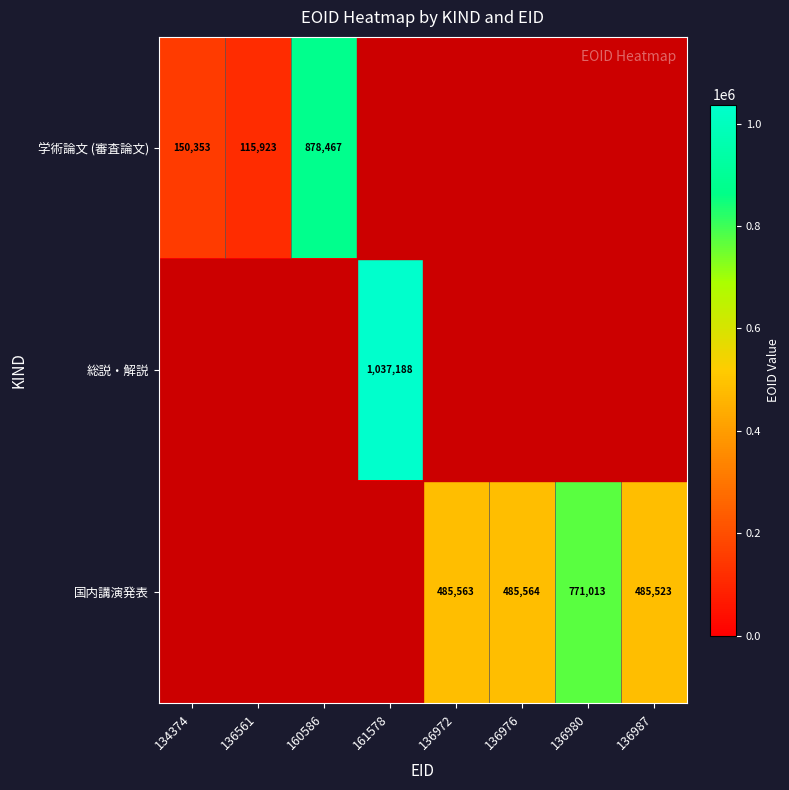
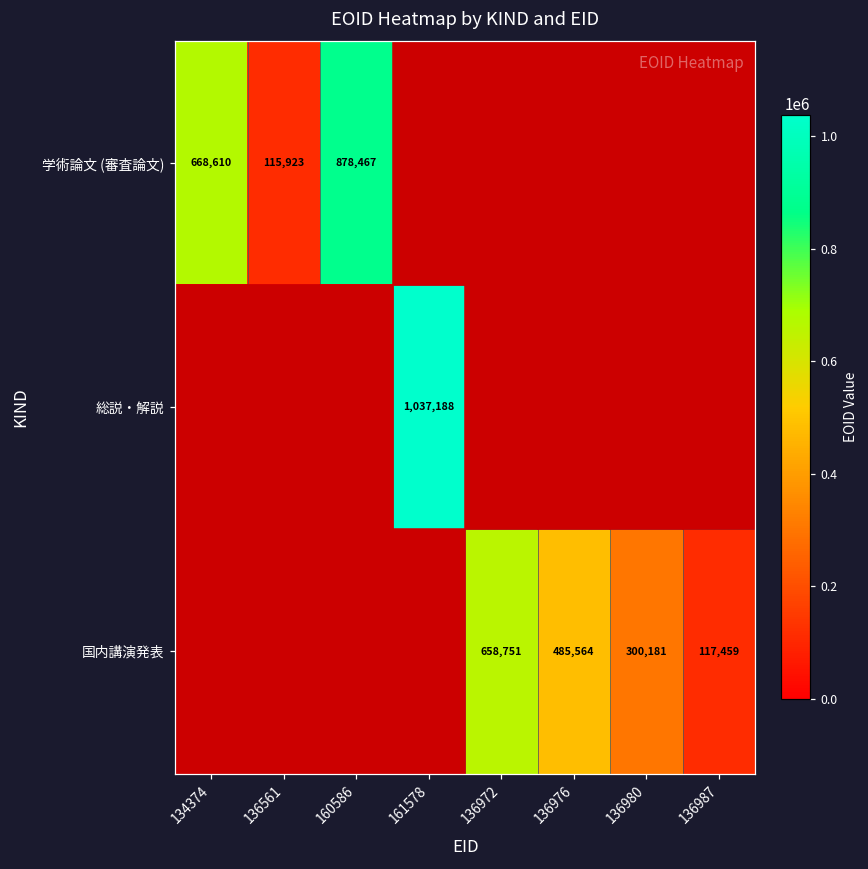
学術論文 (審査論文), 134374: 150,353 -> 668,610
国内講演発表, 136972: 485,563 -> 658,751
国内講演発表, 136980: 771,013 -> 300,181
国内講演発表, 136987: 485,523 -> 117,459
